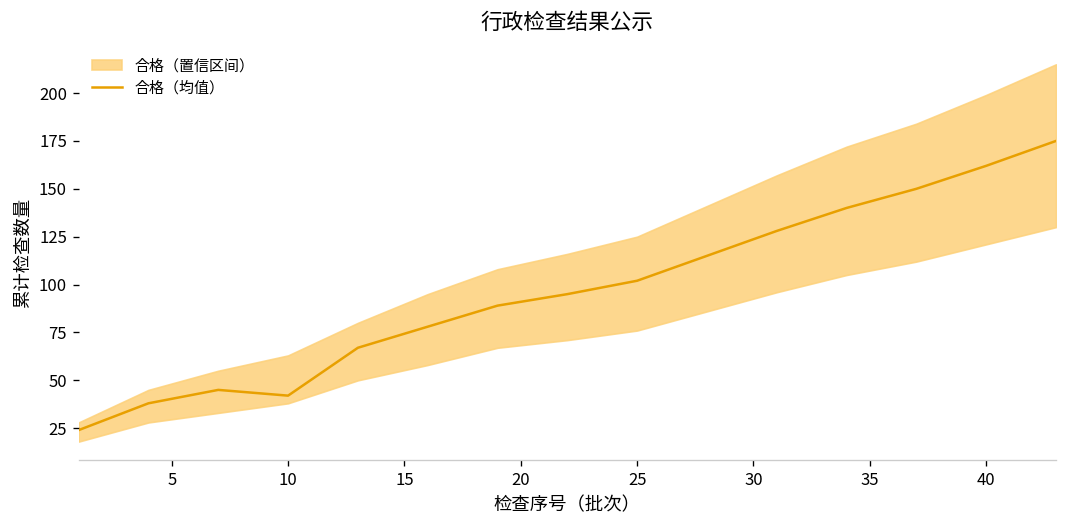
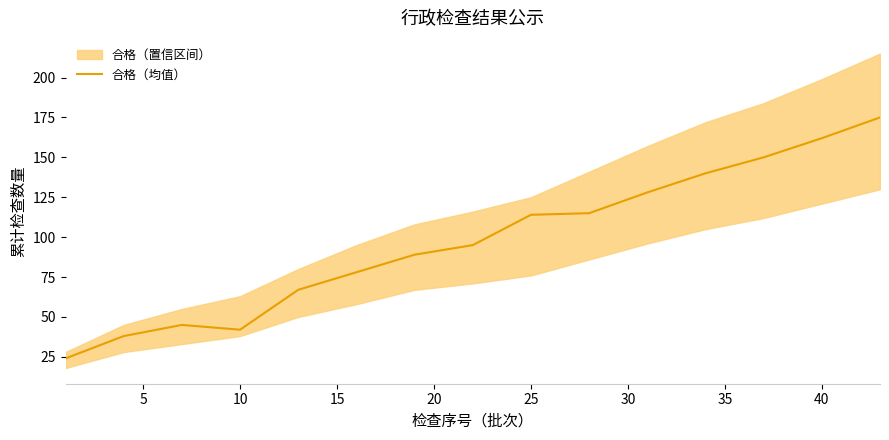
合格（均值）, 25: 102 -> 114
